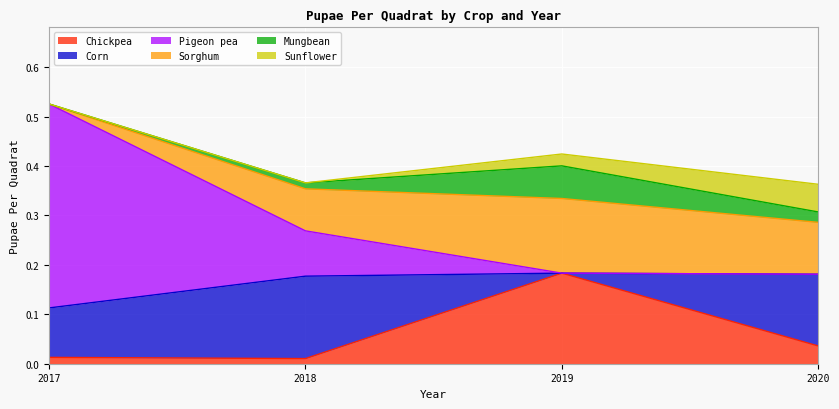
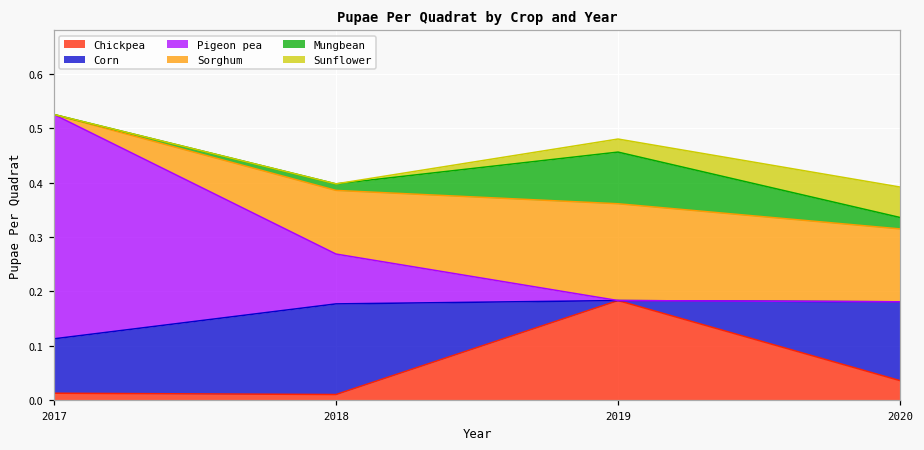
Sorghum, 2018: 0.09 -> 0.12
Sorghum, 2019: 0.15 -> 0.18
Mungbean, 2019: 0.07 -> 0.09
Sorghum, 2020: 0.10 -> 0.13
